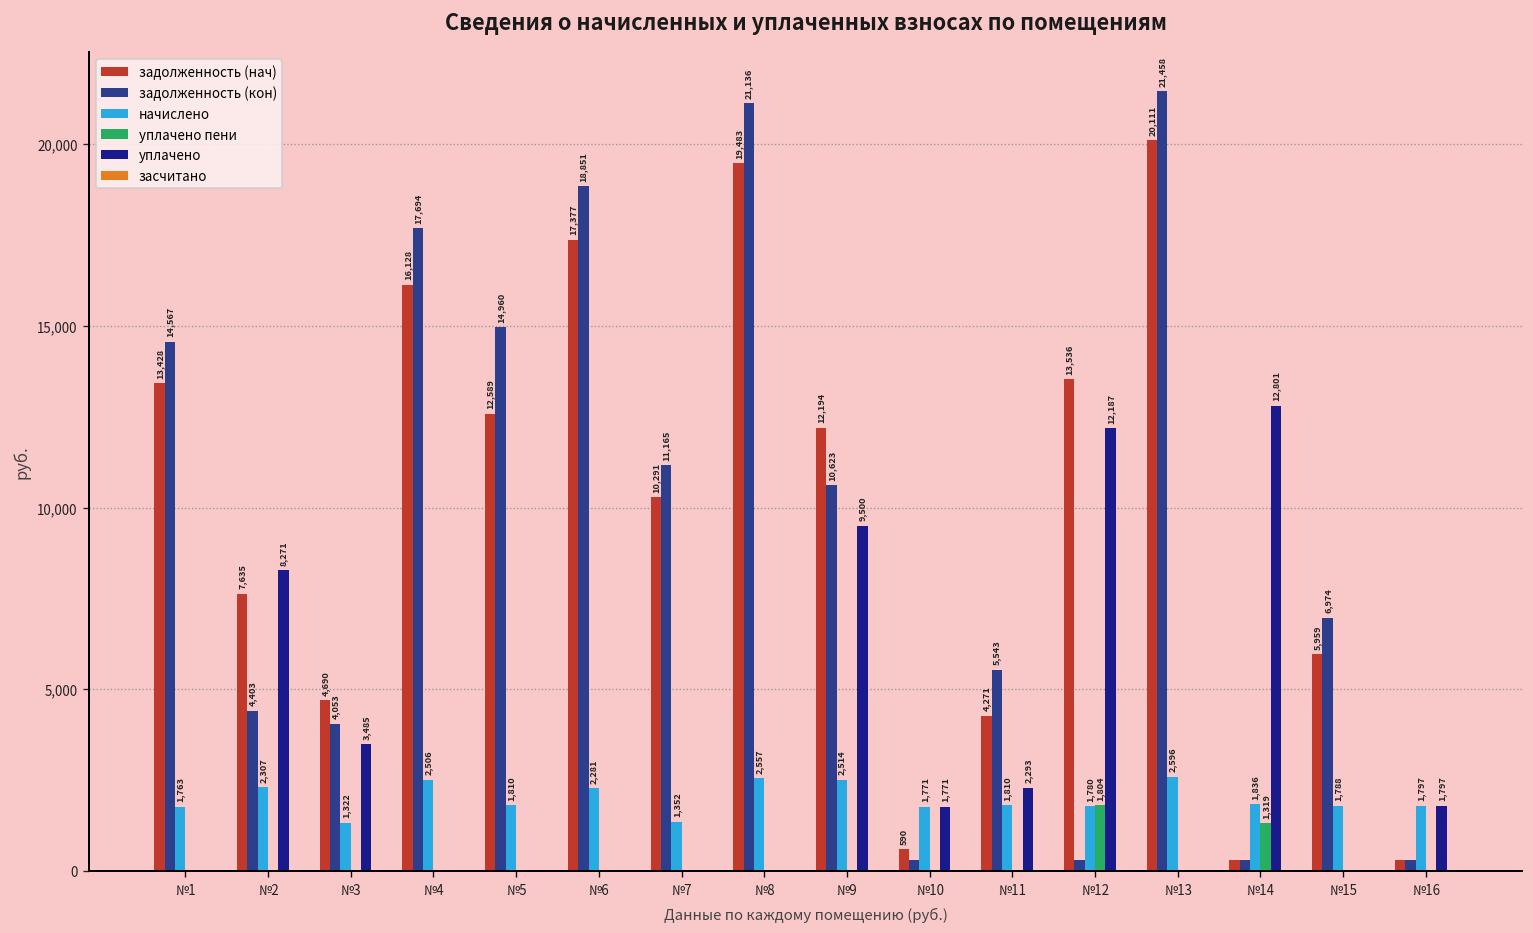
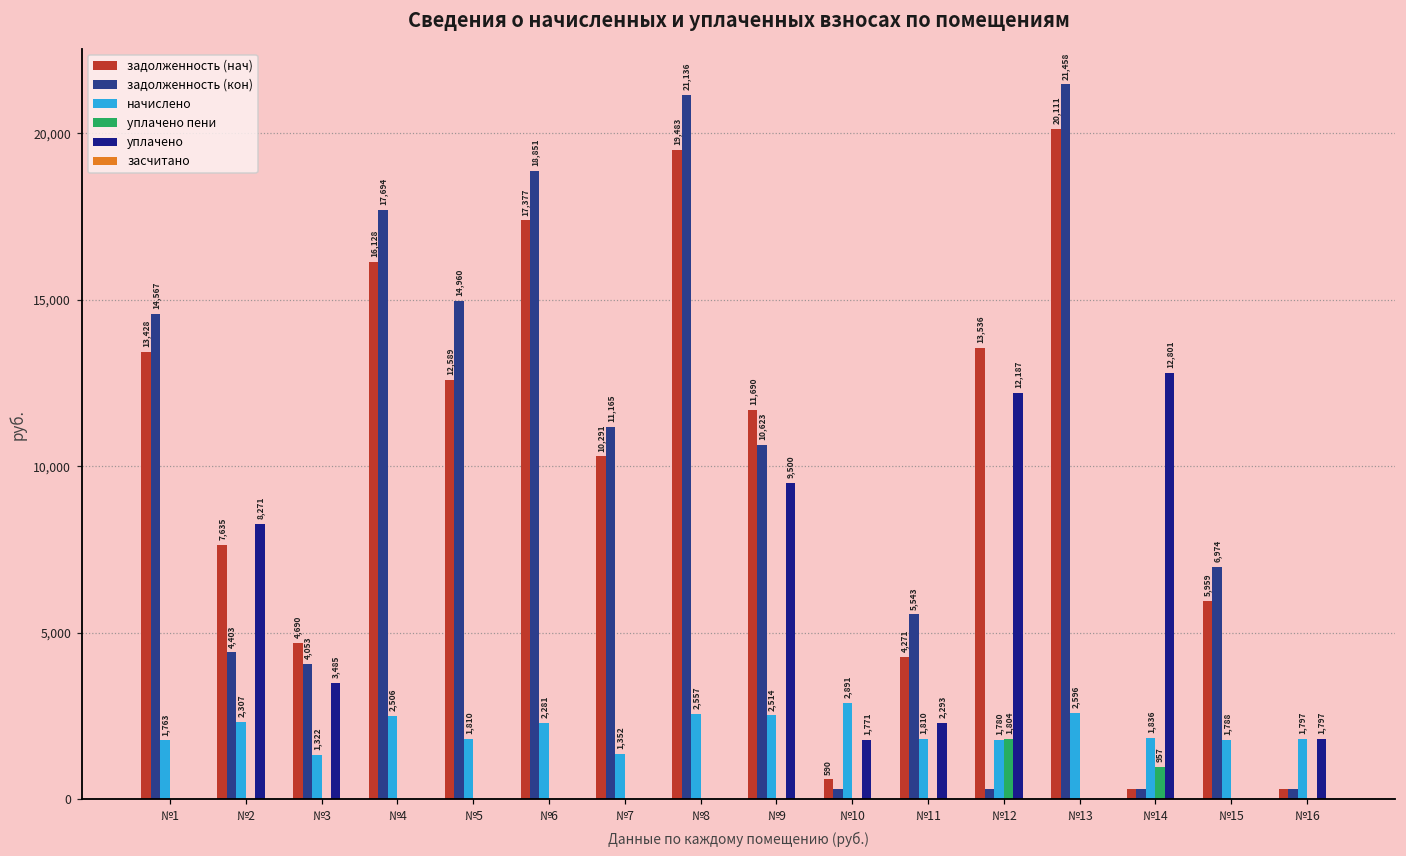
задолженность (нач), №9: 12,194 -> 11,690
начислено, №10: 1,771 -> 2,891
уплачено пени, №14: 1,319 -> 957
